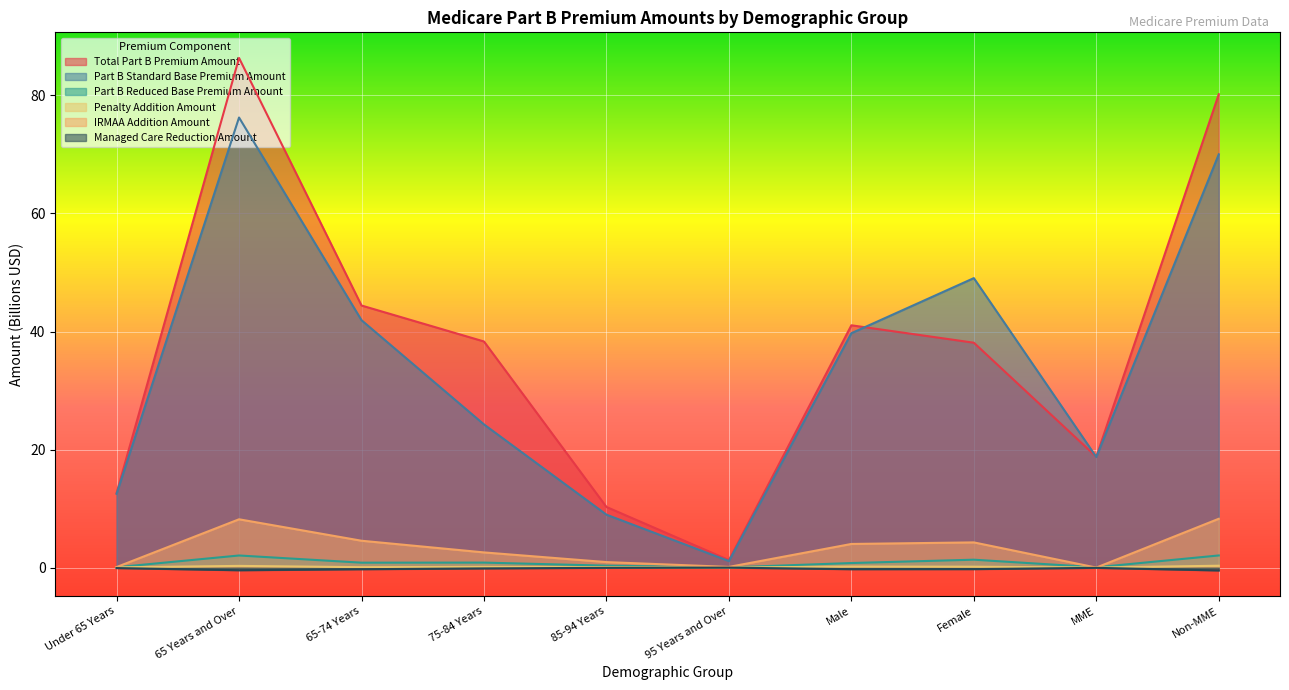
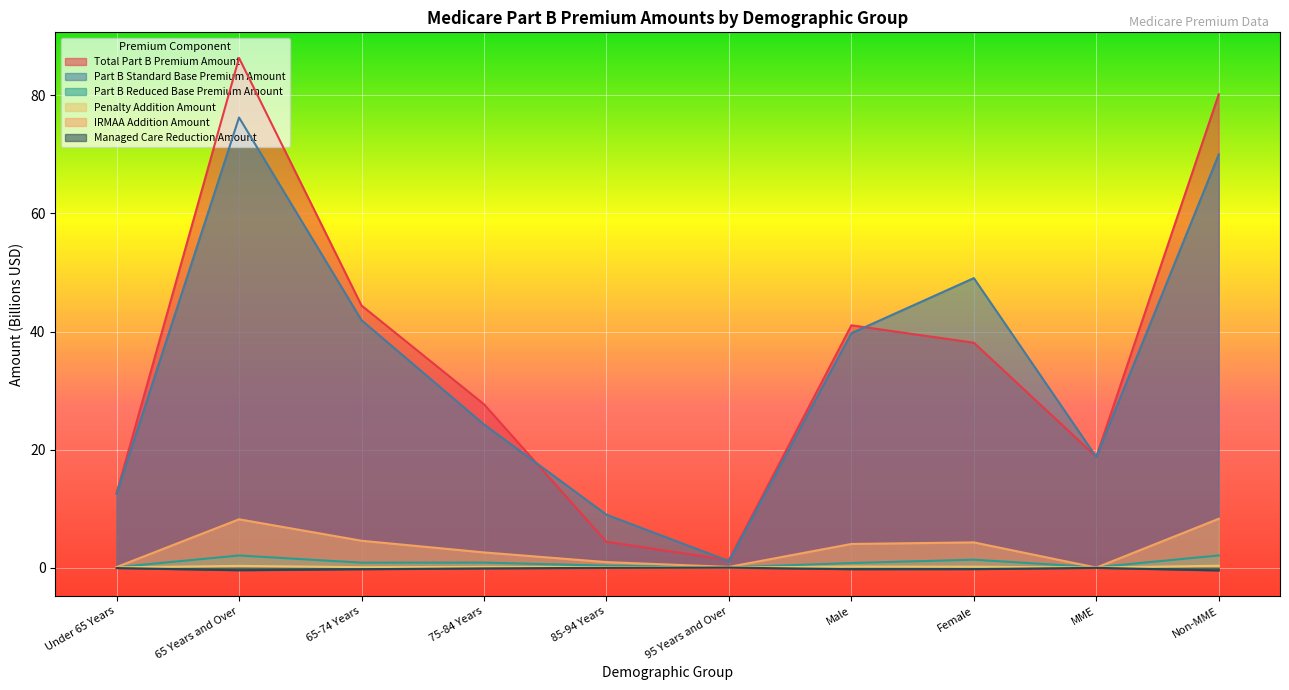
Total Part B Premium Amount, 75-84 Years: 38 -> 28
Total Part B Premium Amount, 85-94 Years: 10 -> 4
